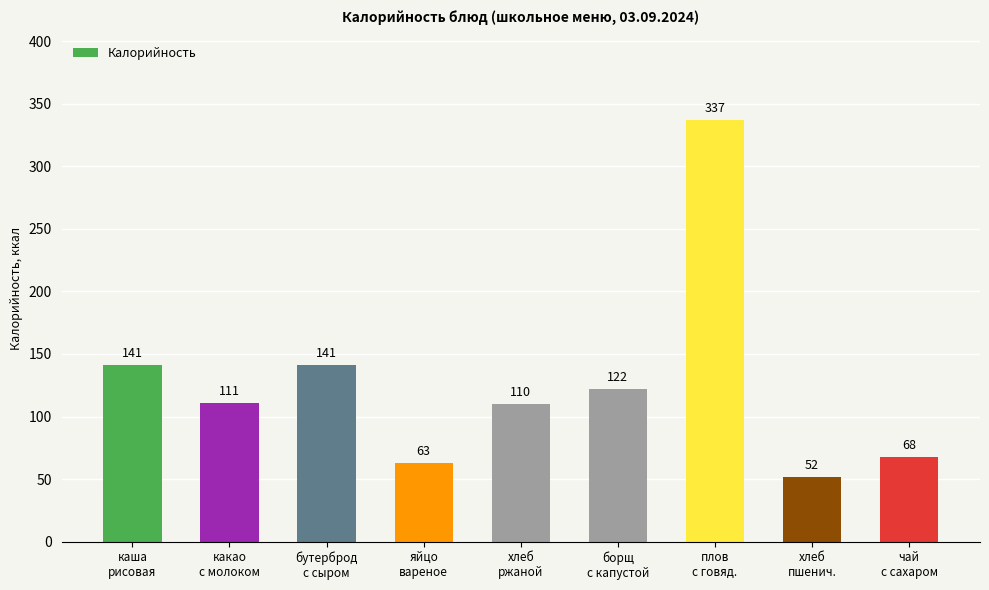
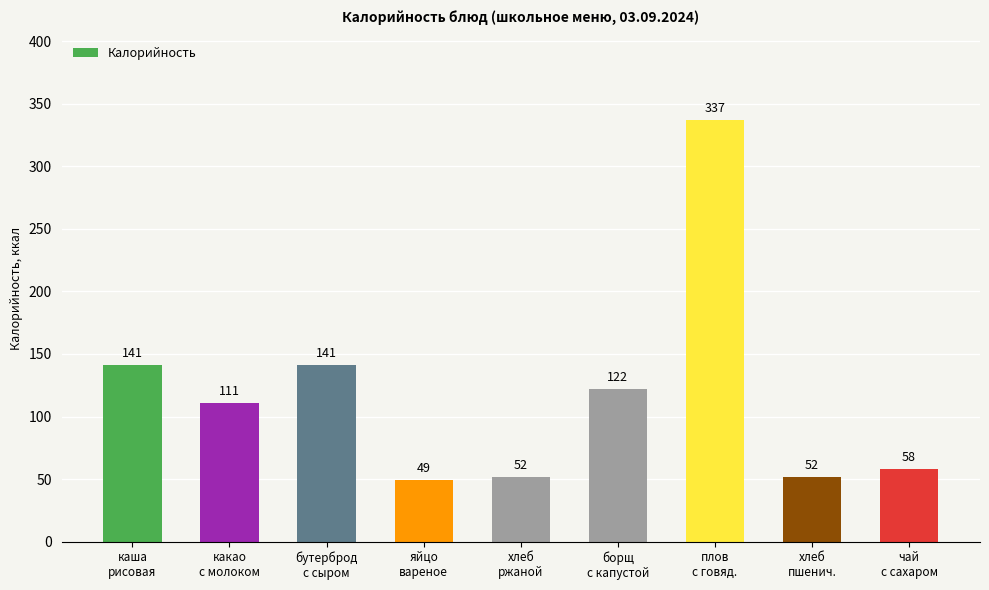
яйцо вареное: 63 -> 49
хлеб ржаной: 110 -> 52
чай с сахаром: 68 -> 58
